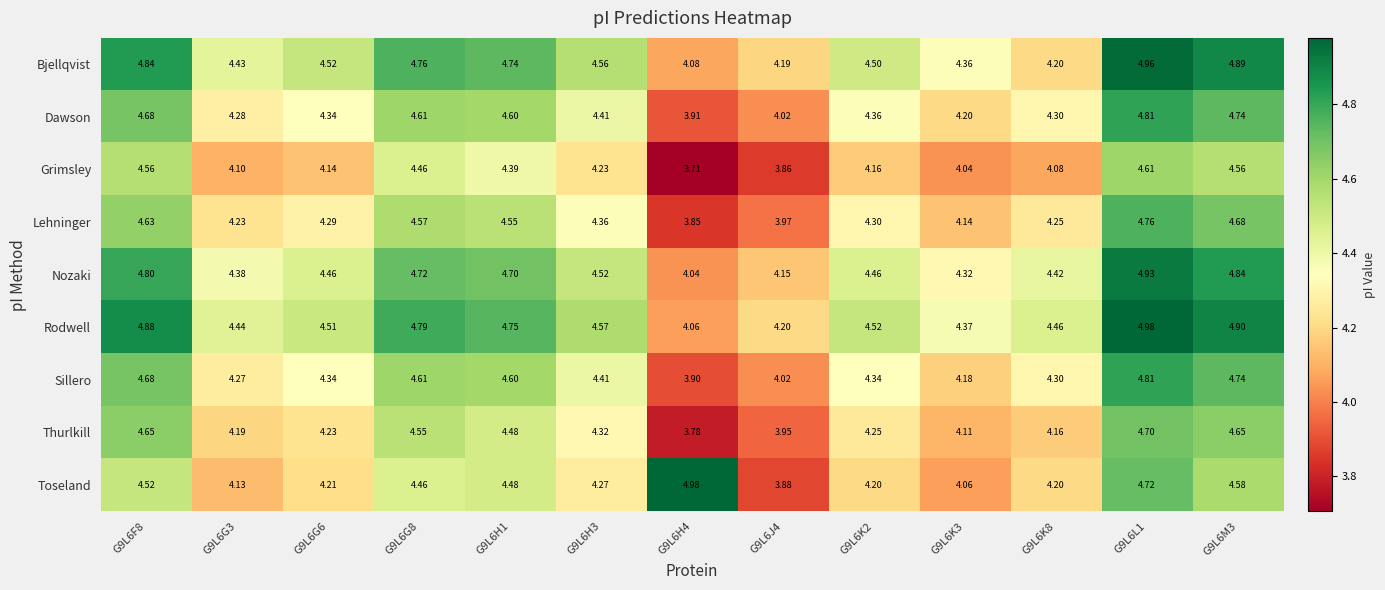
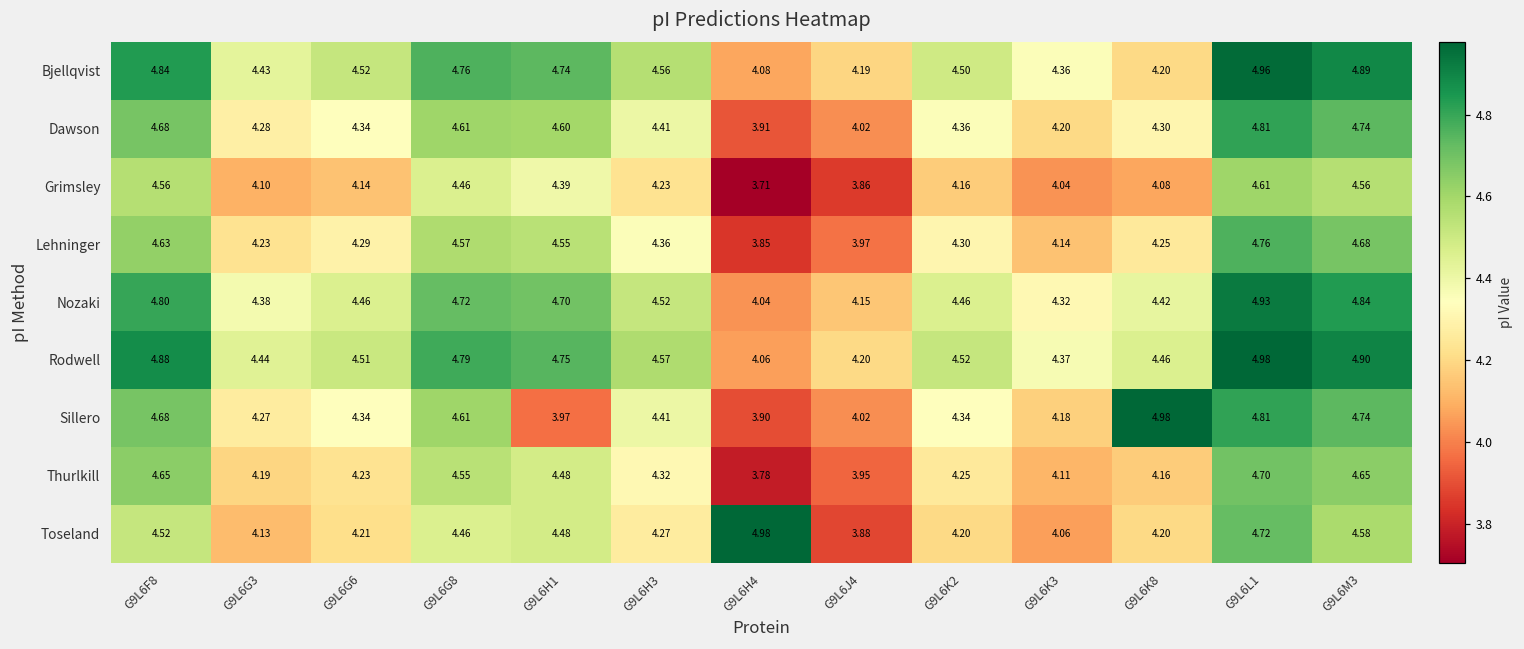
Sillero, G9L6H1: 4.60 -> 3.97
Sillero, G9L6K8: 4.30 -> 4.98
